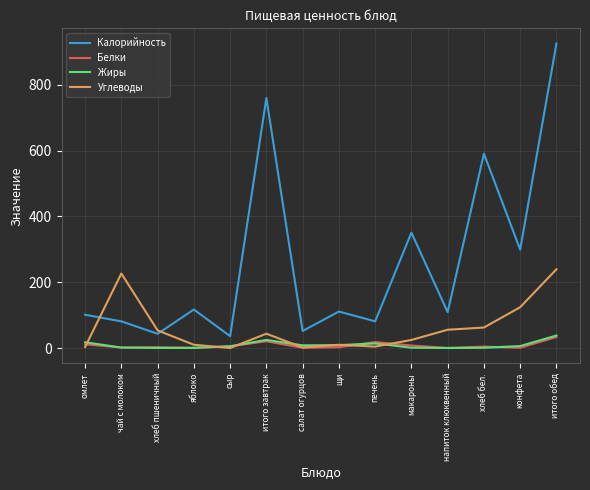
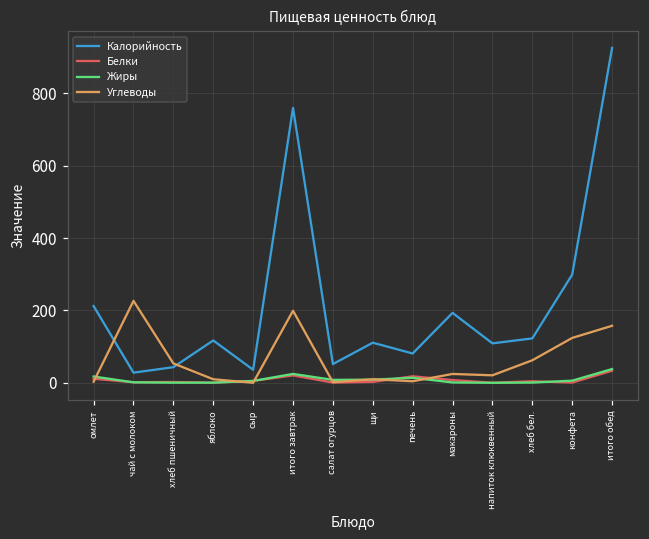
Калорийность, омлет: 100 -> 210
Калорийность, чай с молоком: 80 -> 30
Углеводы, итого завтрак: 40 -> 200
Калорийность, макароны: 350 -> 190
Углеводы, напиток клюквенный: 60 -> 20
Калорийность, хлеб бел.: 590 -> 120
Углеводы, итого обед: 240 -> 160
